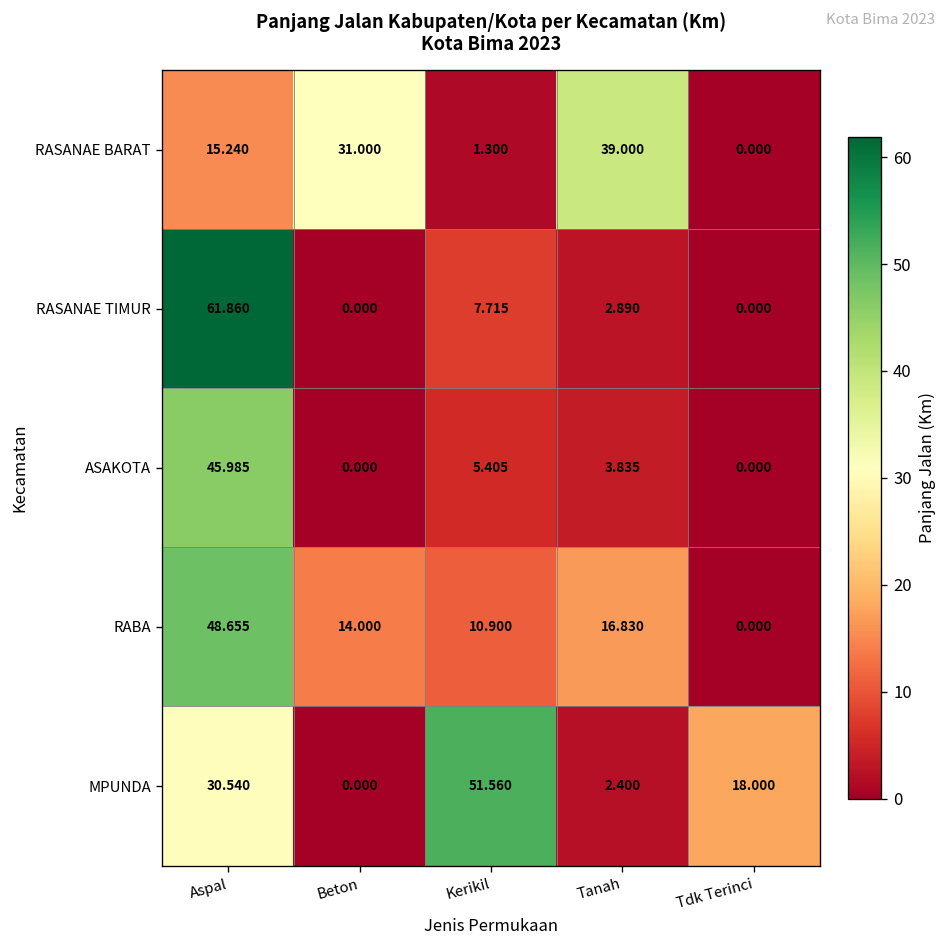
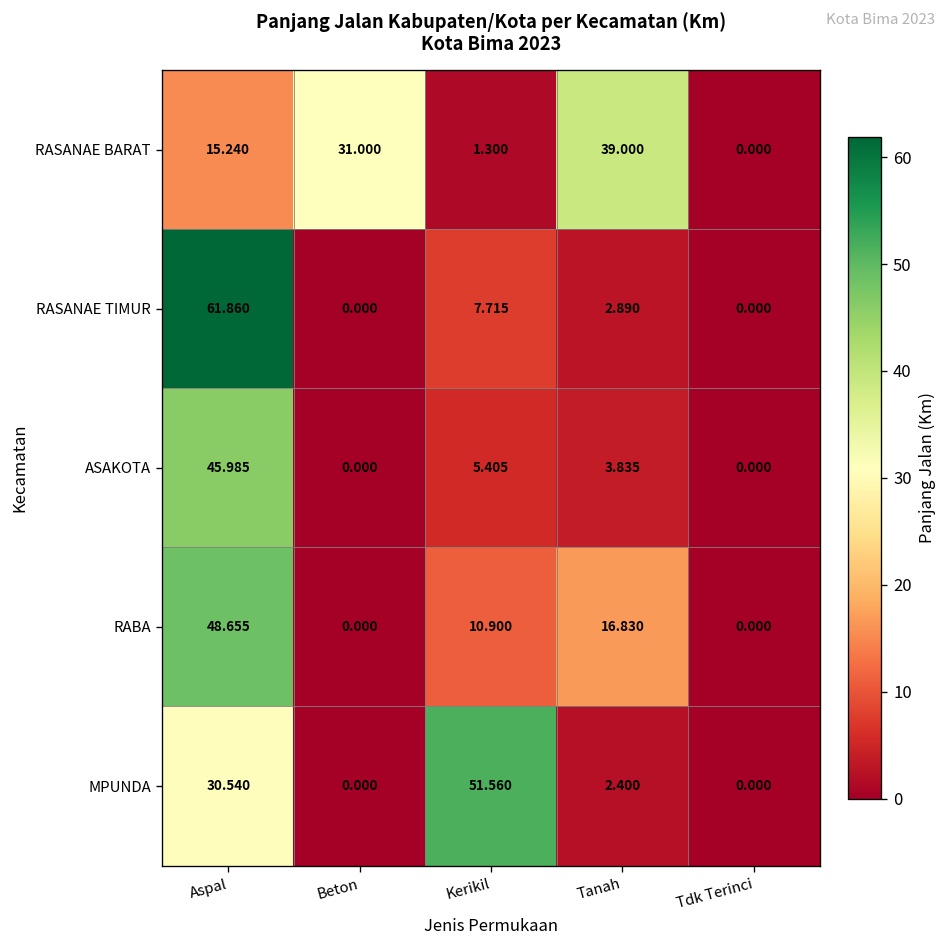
RABA, Beton: 14.000 -> 0.000
MPUNDA, Tdk Terinci: 18.000 -> 0.000
